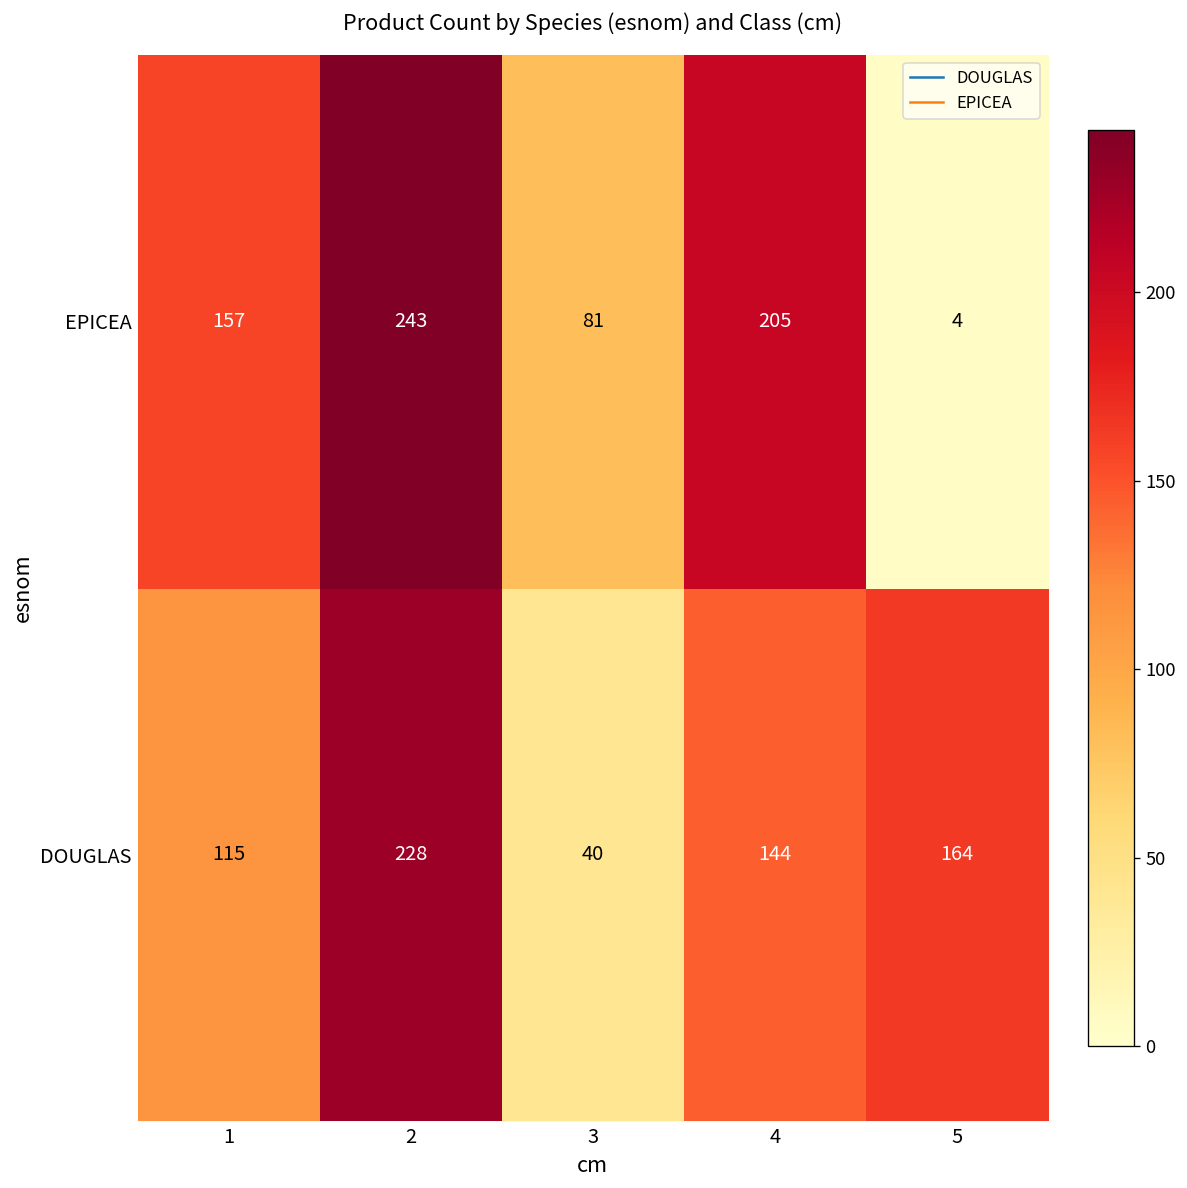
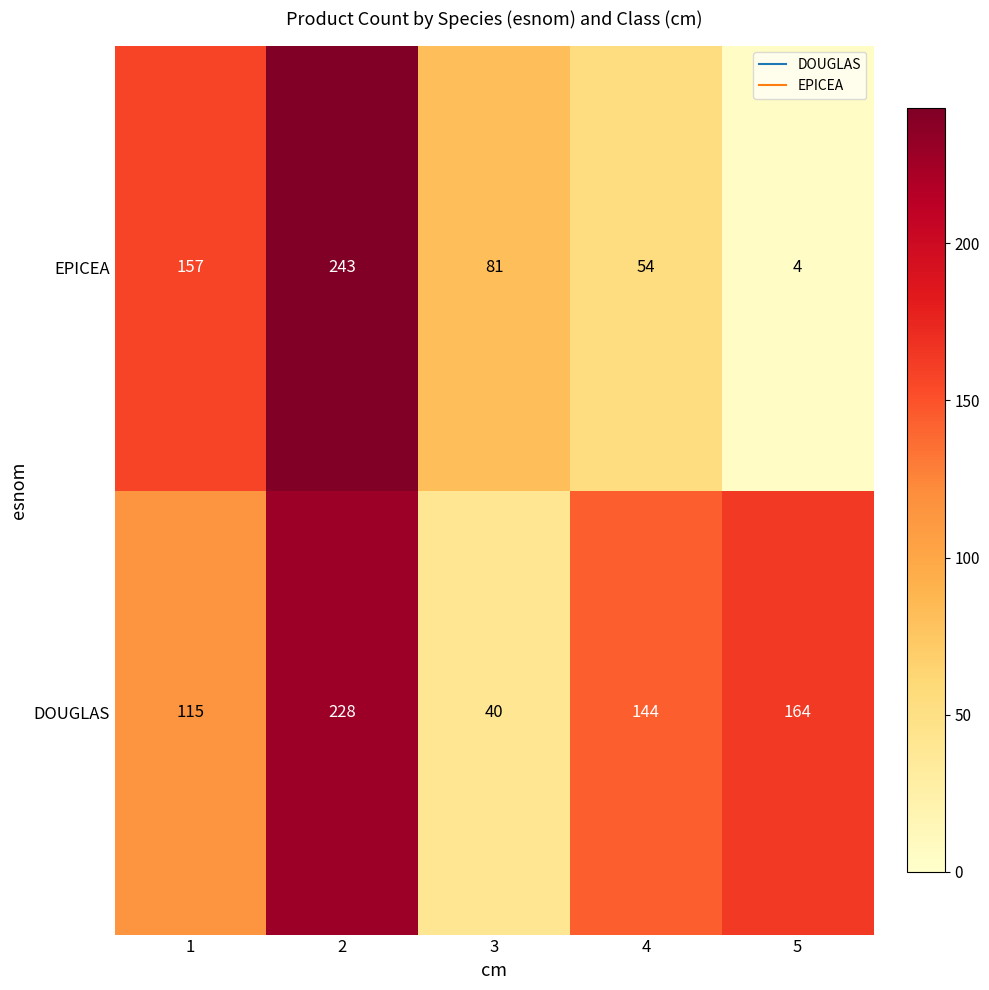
EPICEA, 4: 205 -> 54
